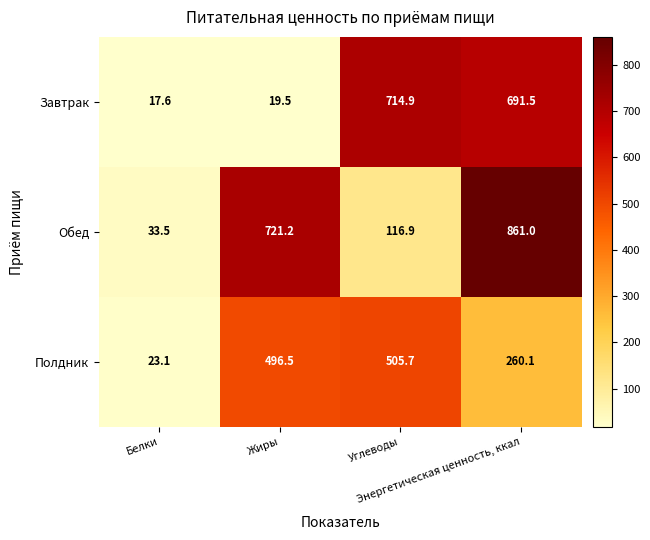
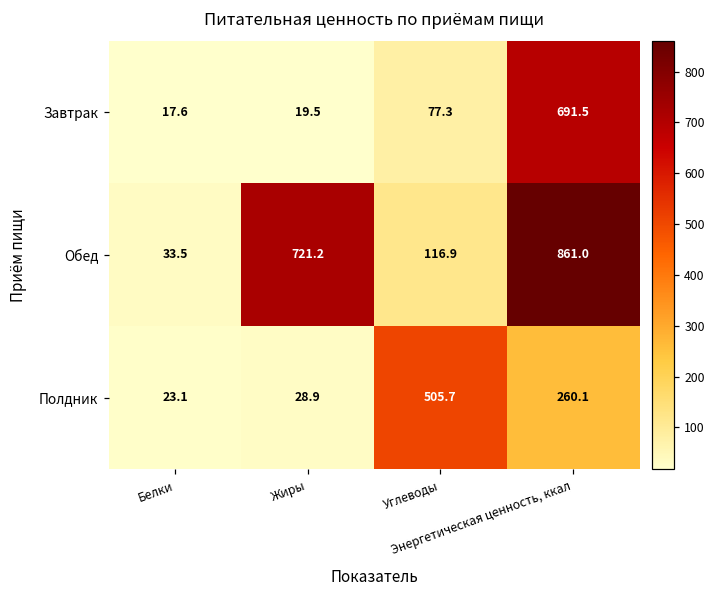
Завтрак, Углеводы: 714.9 -> 77.3
Полдник, Жиры: 496.5 -> 28.9
